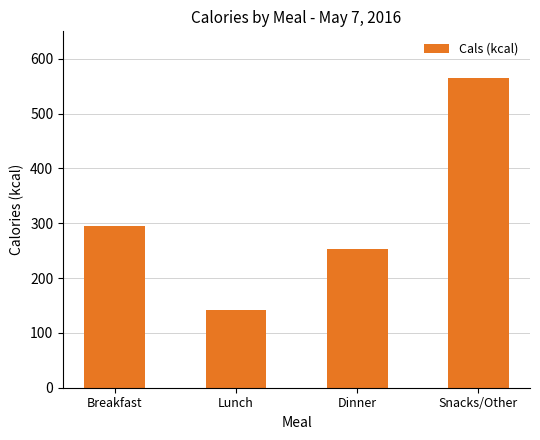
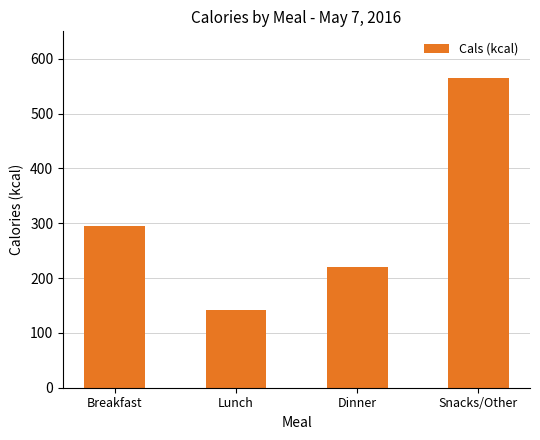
Dinner: 250 -> 220
